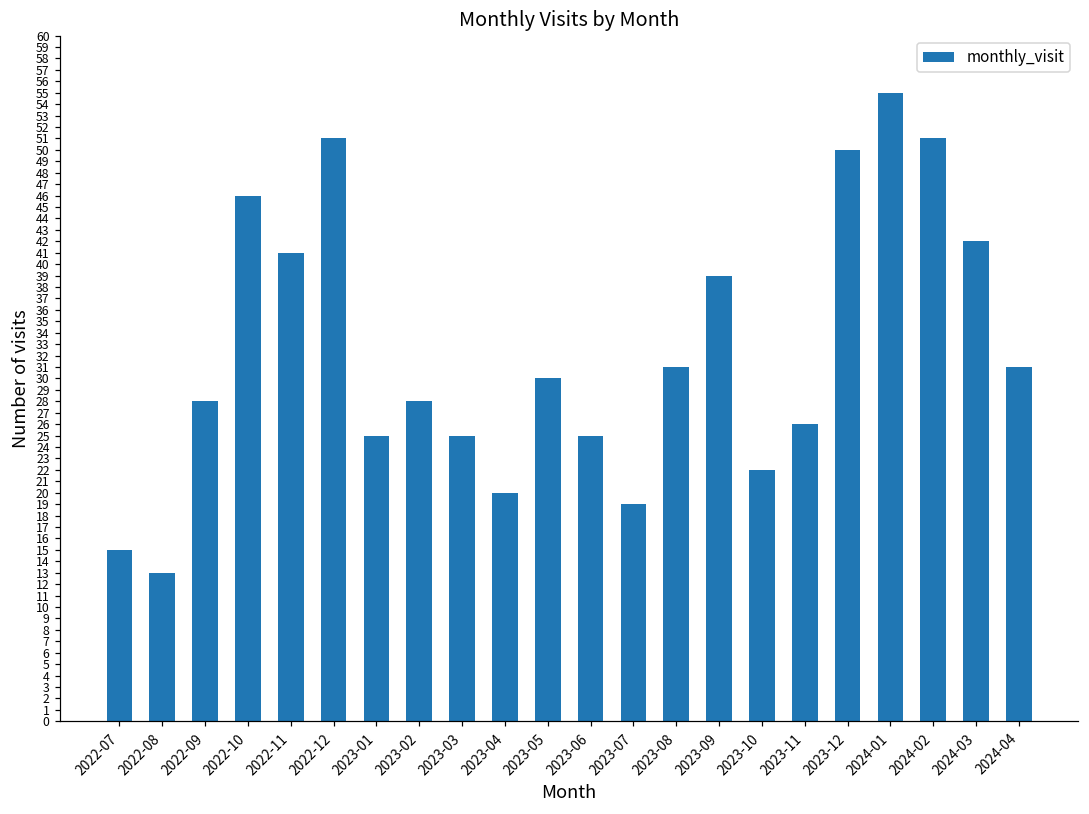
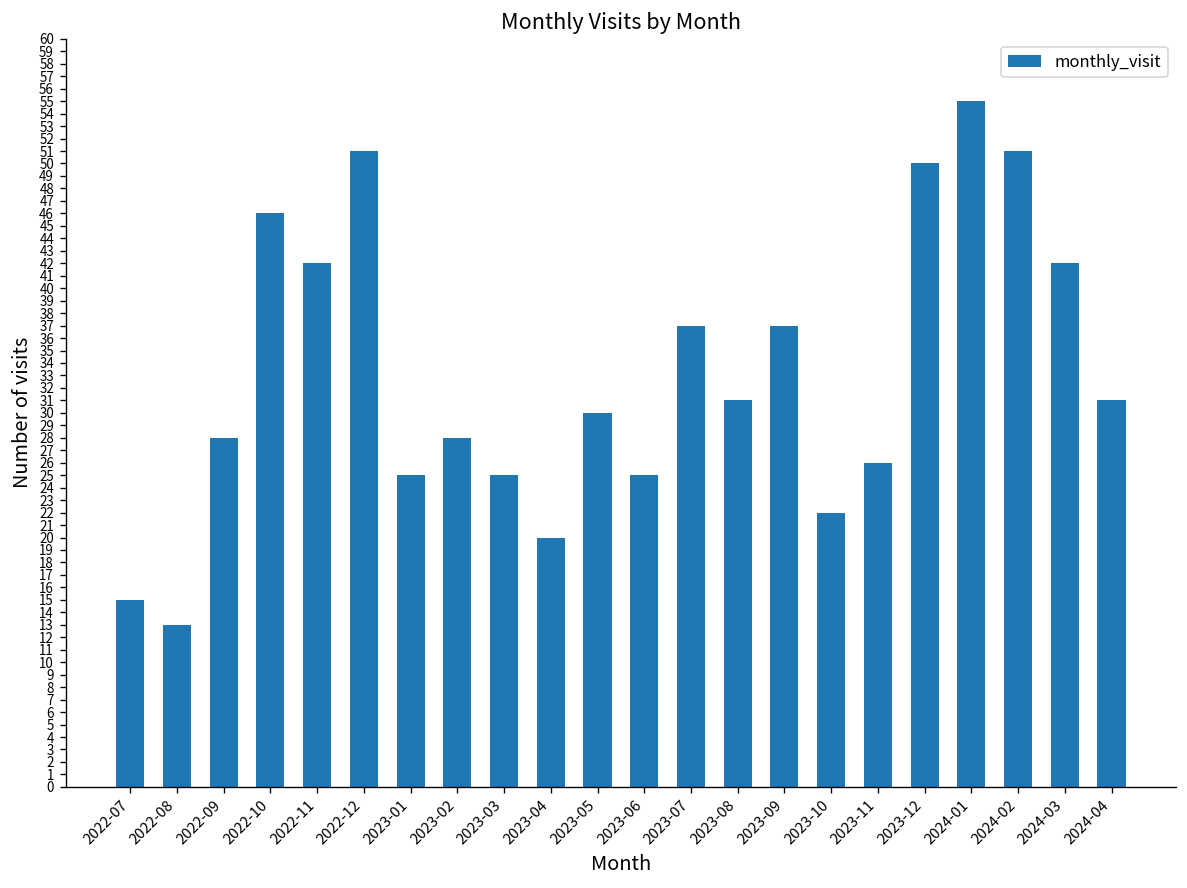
2022-11: 41 -> 42
2023-07: 19 -> 37
2023-09: 39 -> 37
